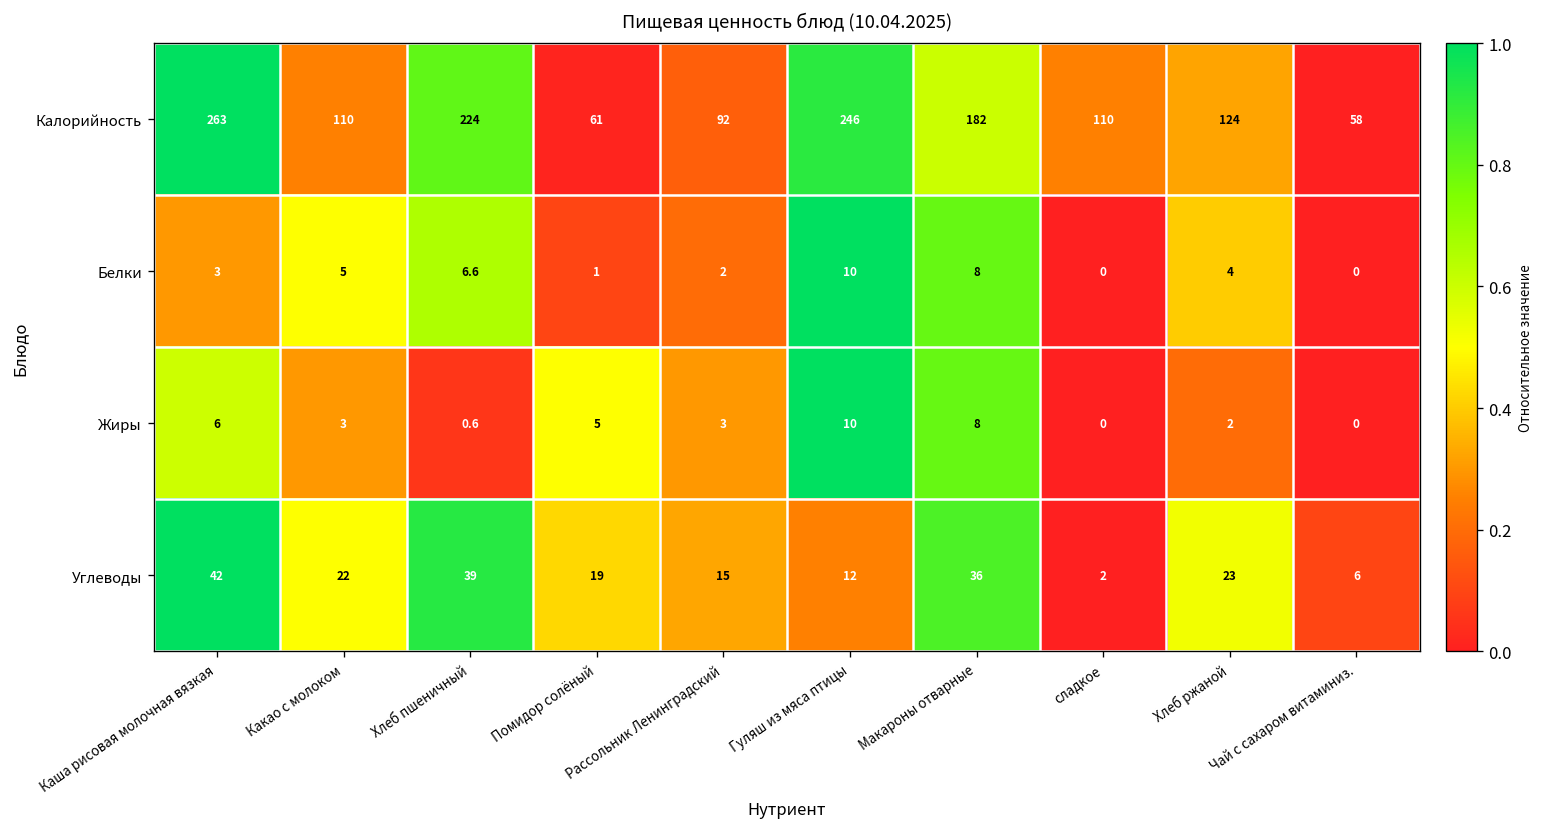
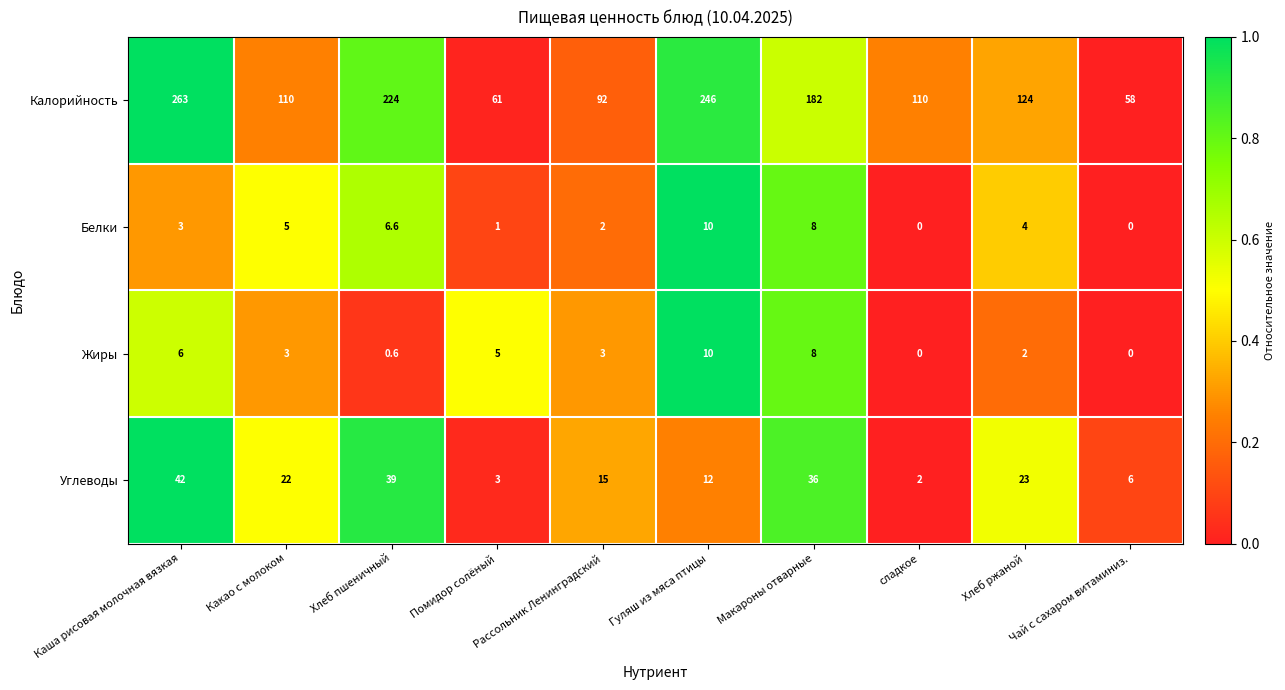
Углеводы, Помидор солёный: 19 -> 3
